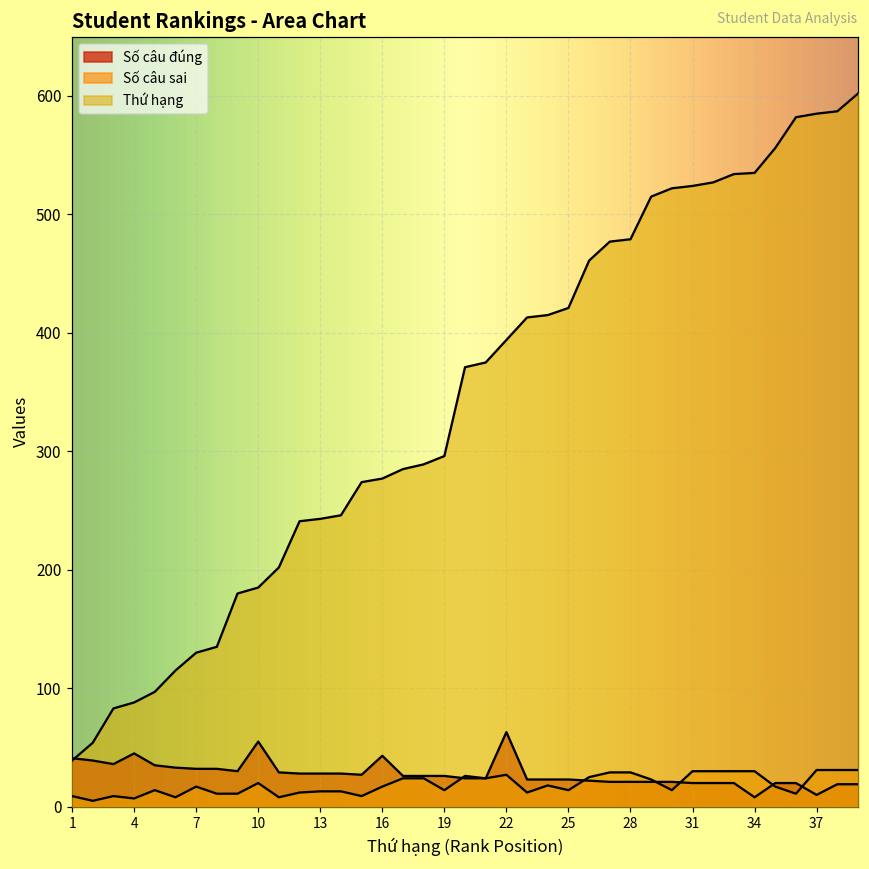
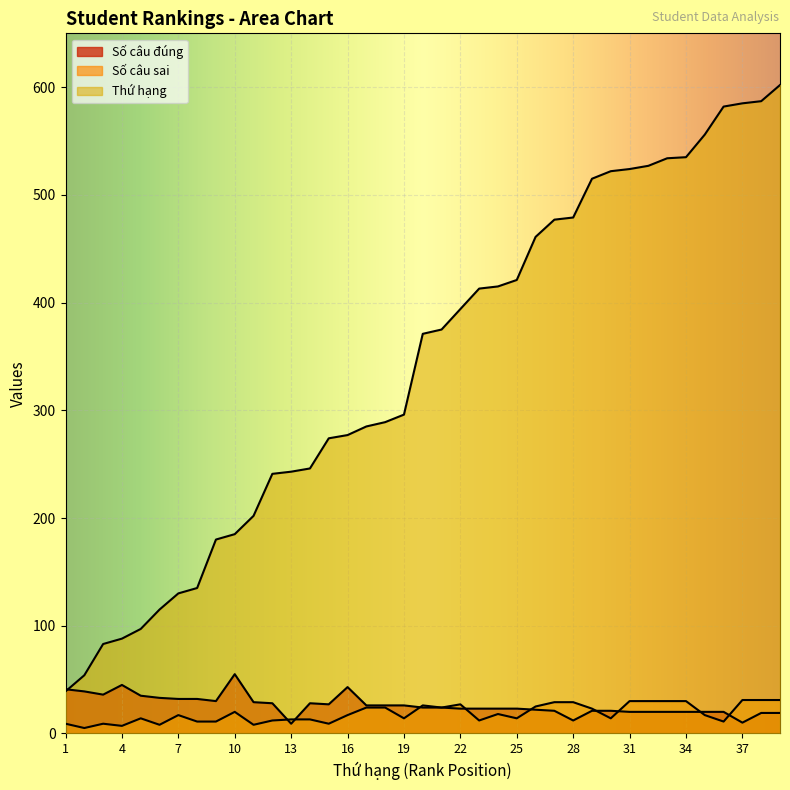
Số câu đúng, 13: 28 -> 9
Số câu đúng, 22: 63 -> 23
Số câu đúng, 28: 21 -> 12
Số câu đúng, 34: 8 -> 20
